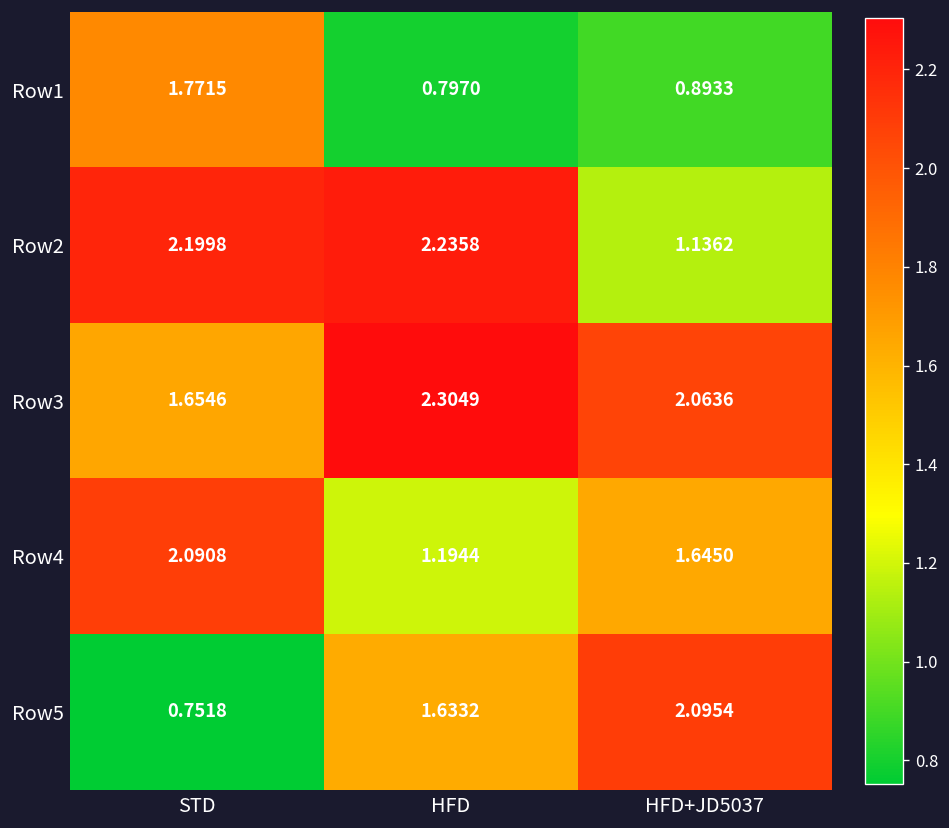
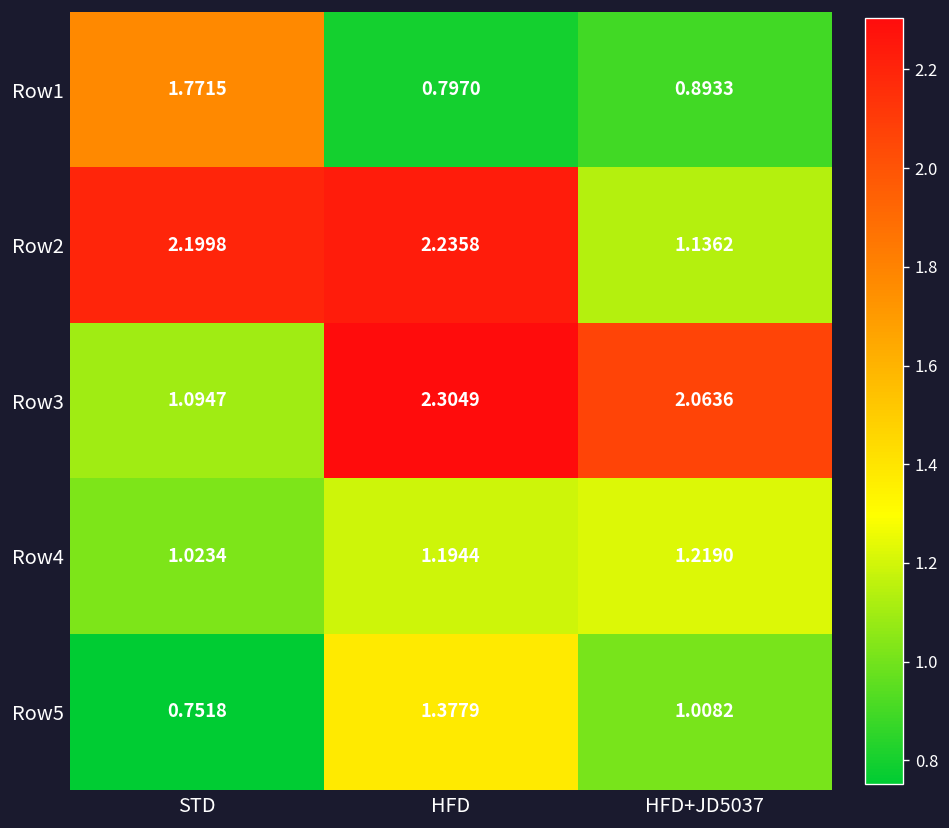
Row3, STD: 1.6546 -> 1.0947
Row4, STD: 2.0908 -> 1.0234
Row4, HFD+JD5037: 1.6450 -> 1.2190
Row5, HFD: 1.6332 -> 1.3779
Row5, HFD+JD5037: 2.0954 -> 1.0082
